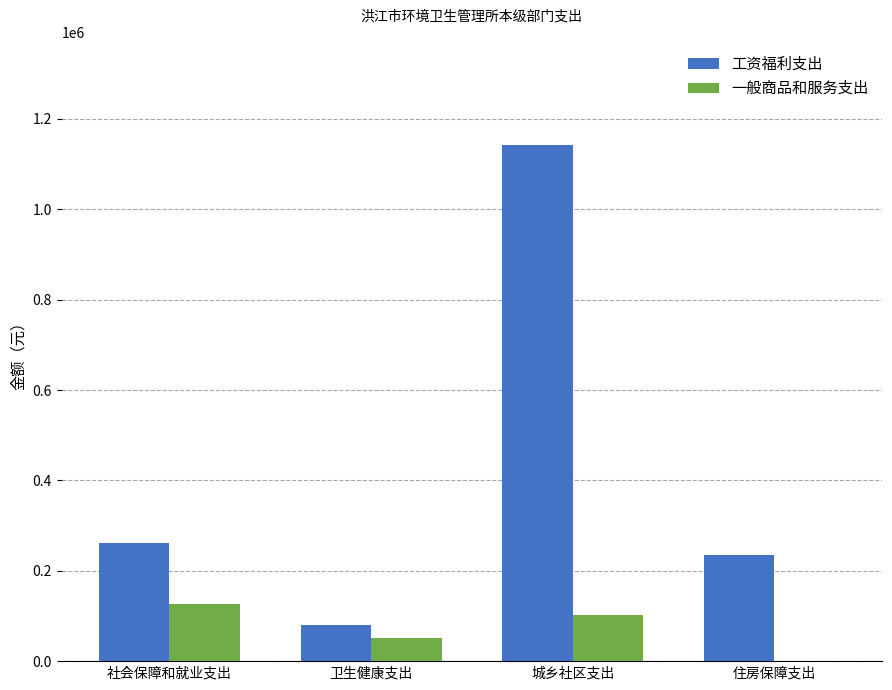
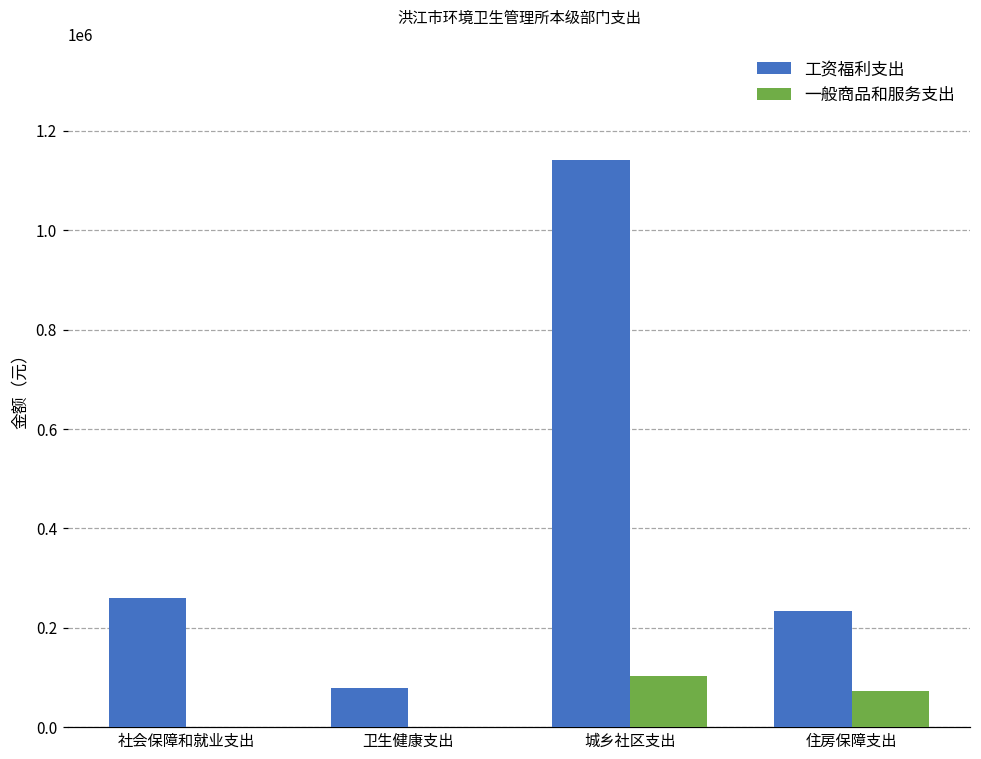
一般商品和服务支出, 社会保障和就业支出: 130000 -> 0
一般商品和服务支出, 卫生健康支出: 50000 -> 0
一般商品和服务支出, 住房保障支出: 0 -> 70000
